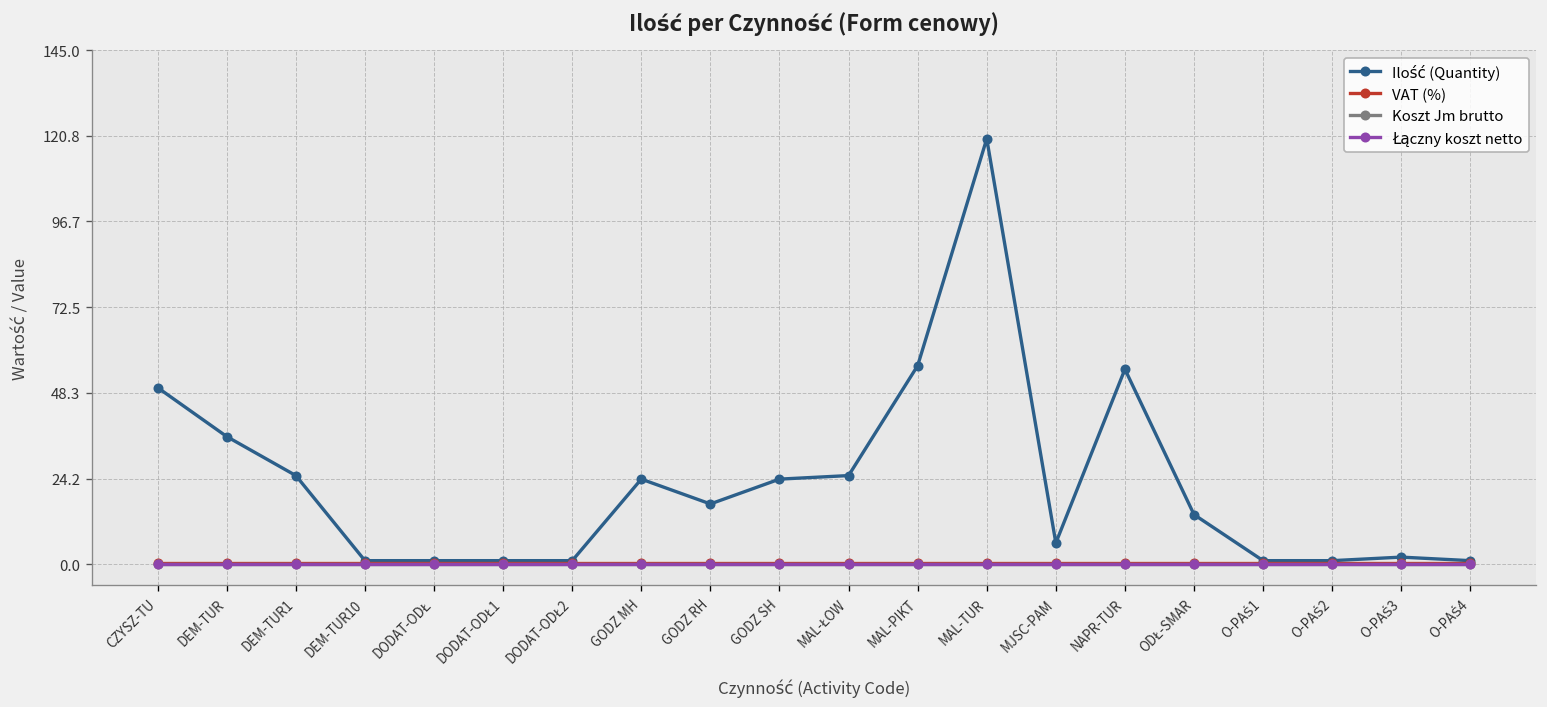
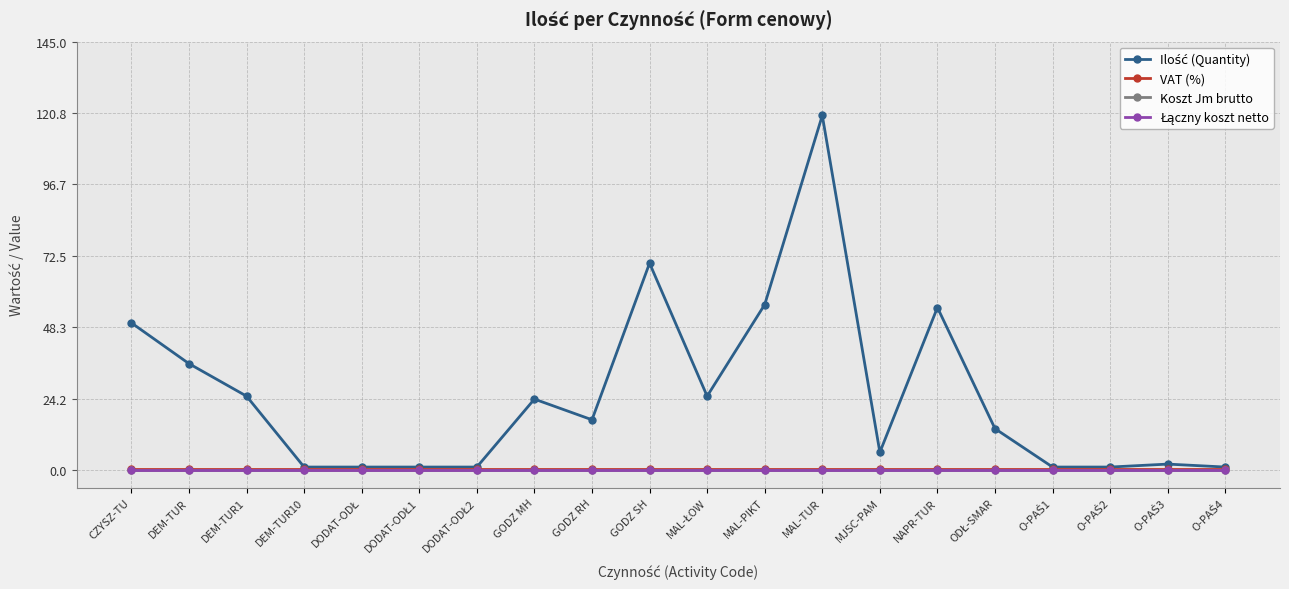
Ilość (Quantity), GODZ SH: 24 -> 70
